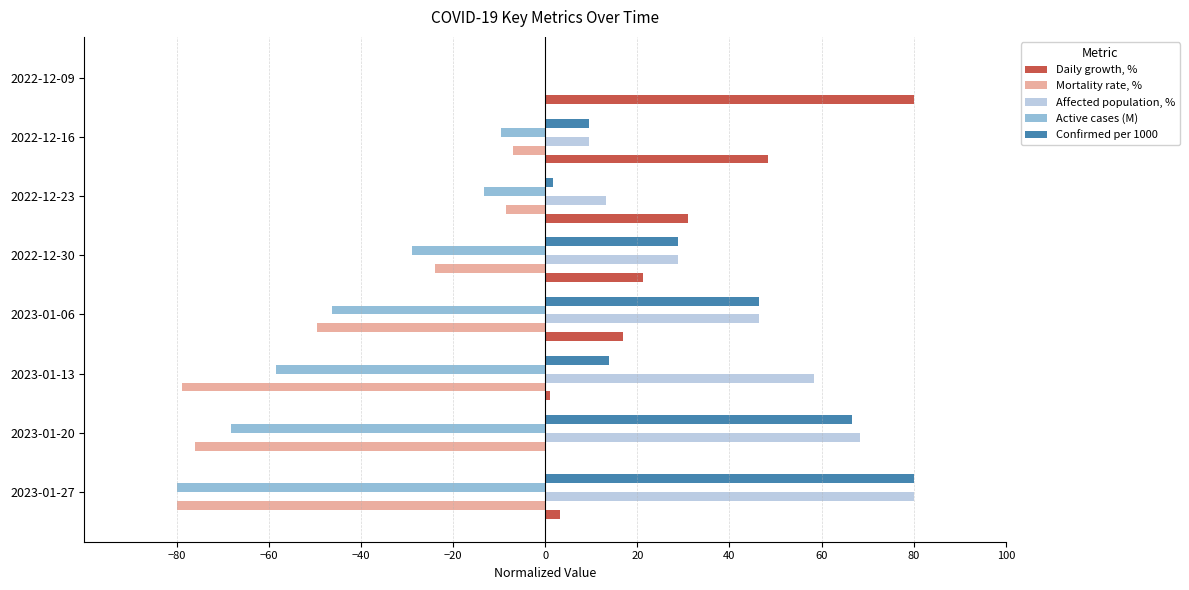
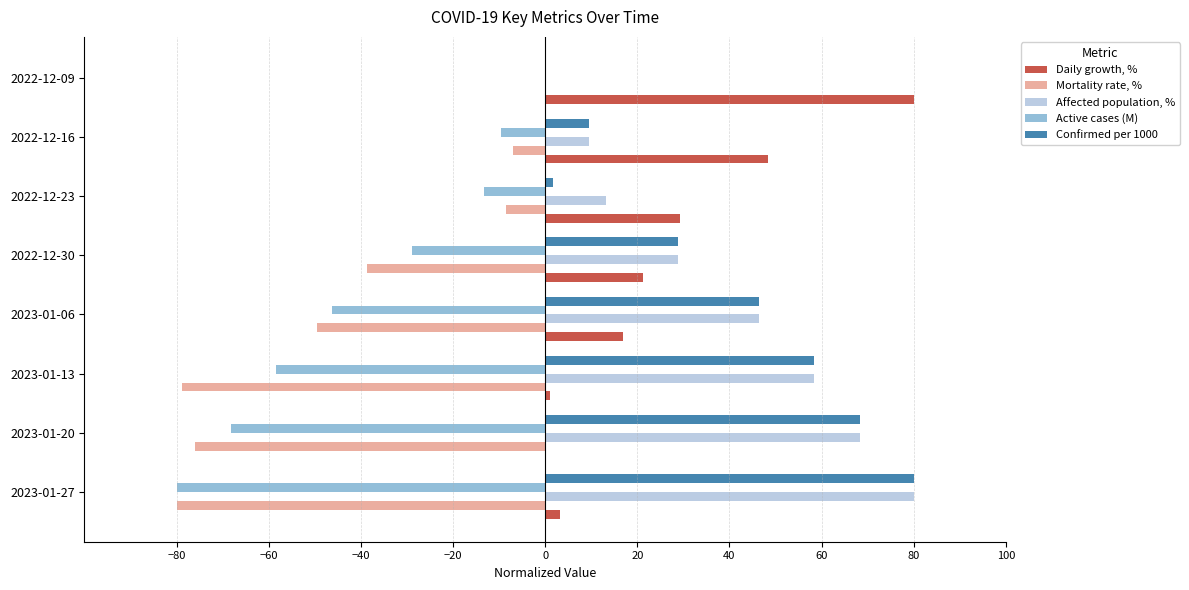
Daily growth, %, 2022-12-23: 31 -> 29
Mortality rate, %, 2022-12-30: -24 -> -39
Confirmed per 1000, 2023-01-13: 14 -> 58
Confirmed per 1000, 2023-01-20: 67 -> 68
